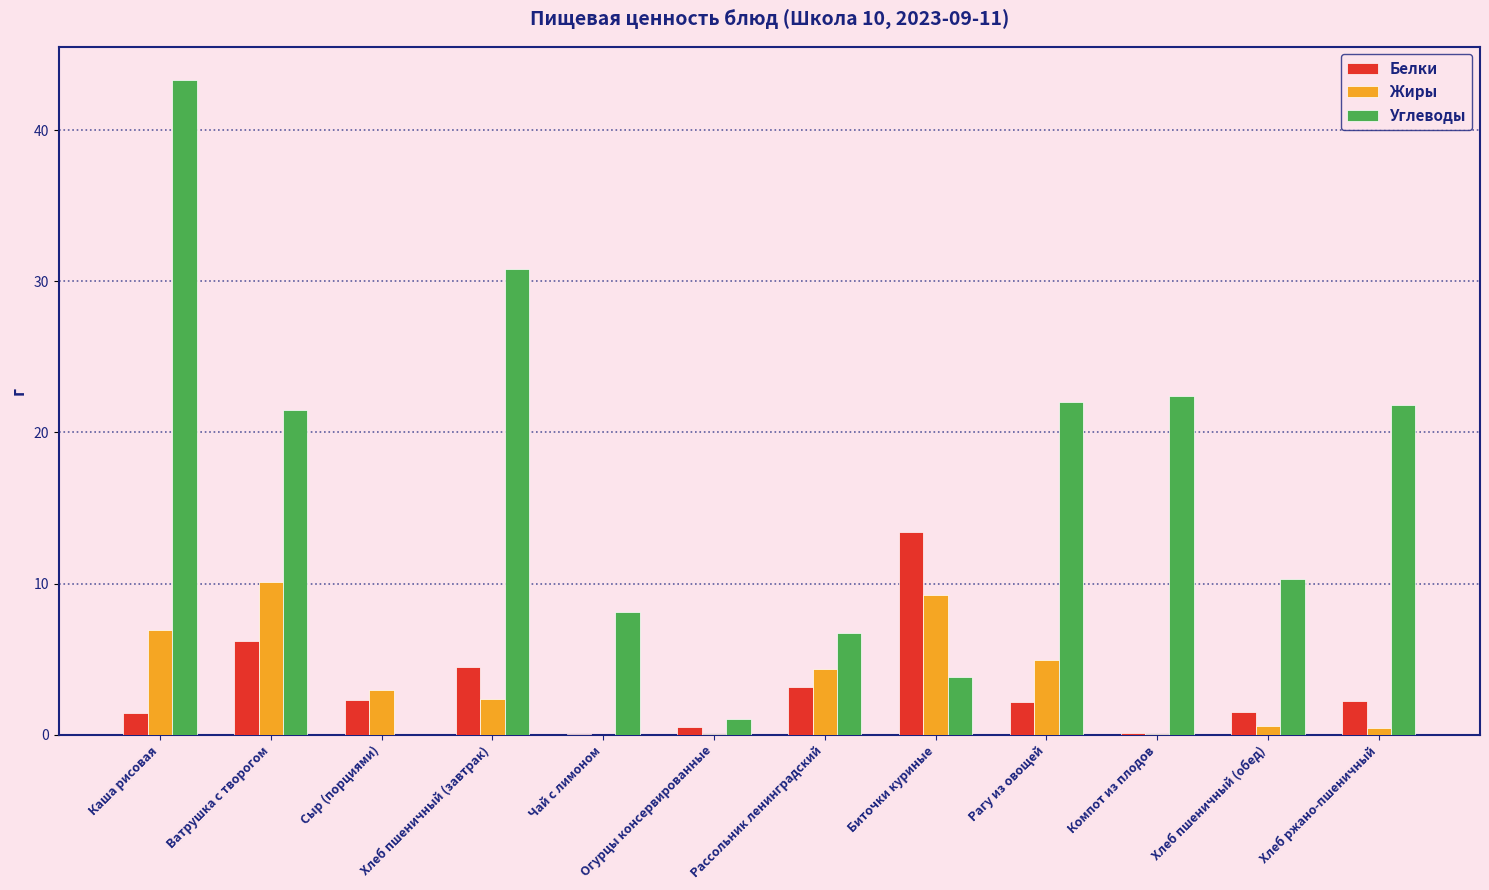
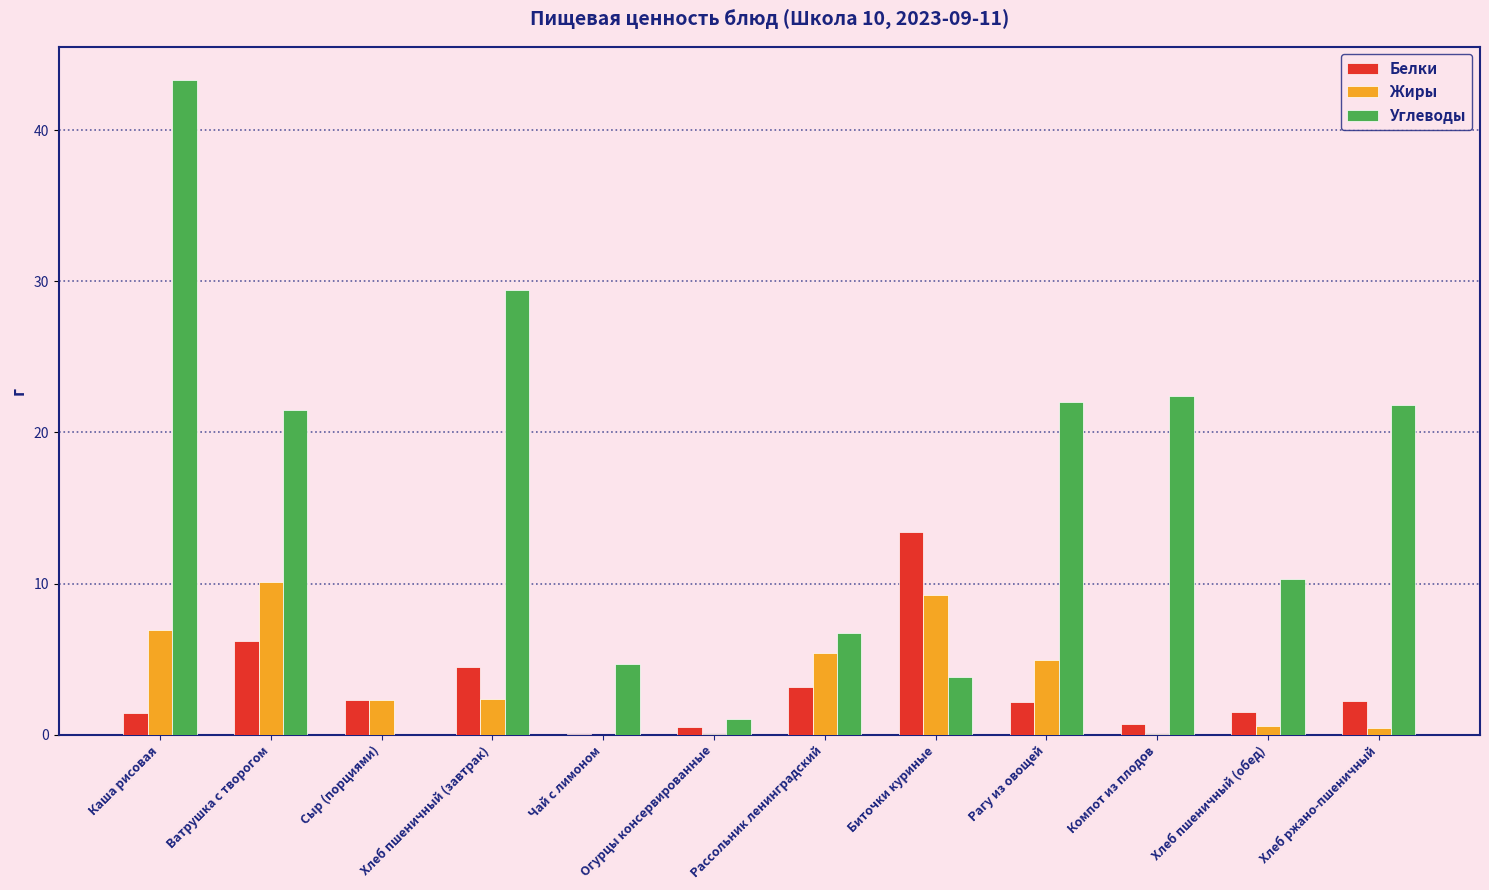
Жиры, Сыр (порциями): 3.0 -> 2.3
Углеводы, Хлеб пшеничный (завтрак): 30.8 -> 29.4
Углеводы, Чай с лимоном: 8.1 -> 4.7
Жиры, Рассольник ленинградский: 4.3 -> 5.4
Белки, Компот из плодов: 0.1 -> 0.7
